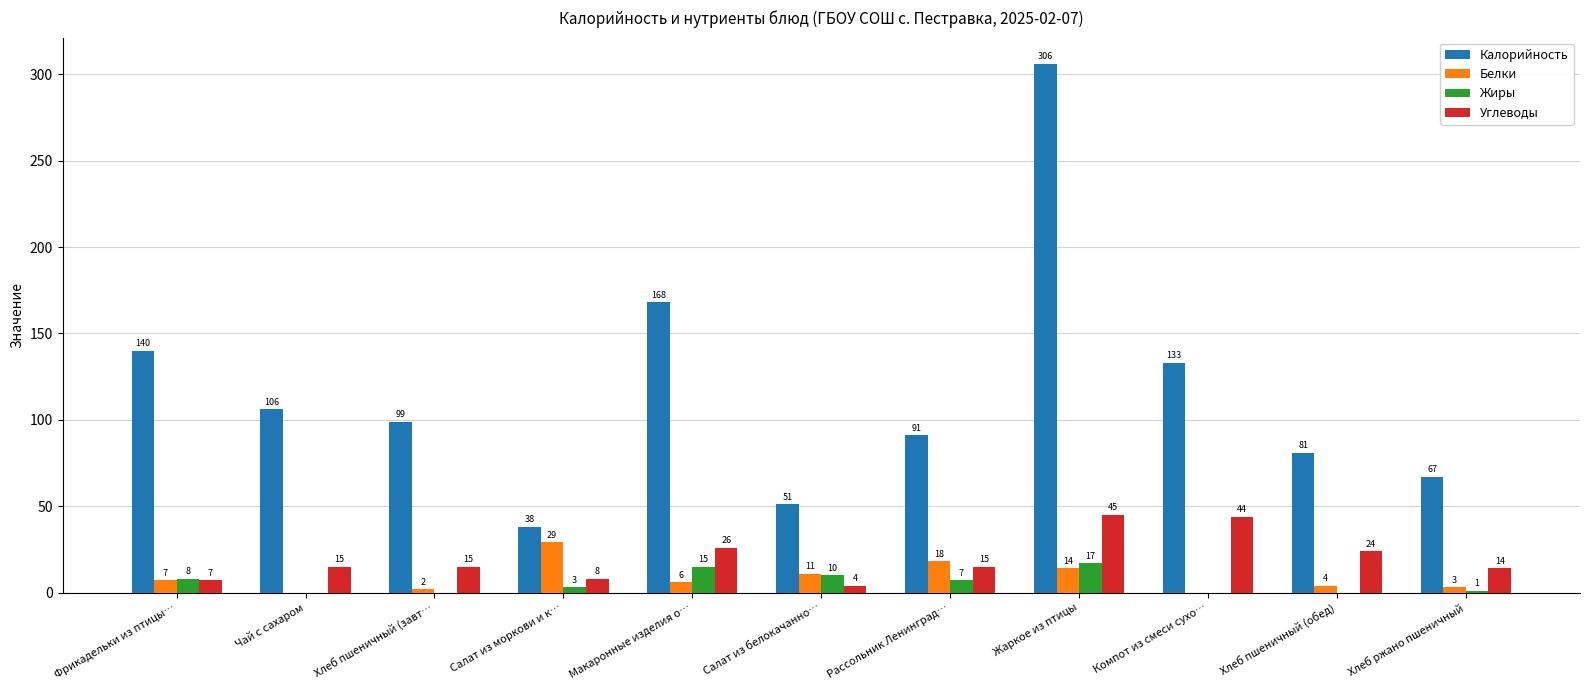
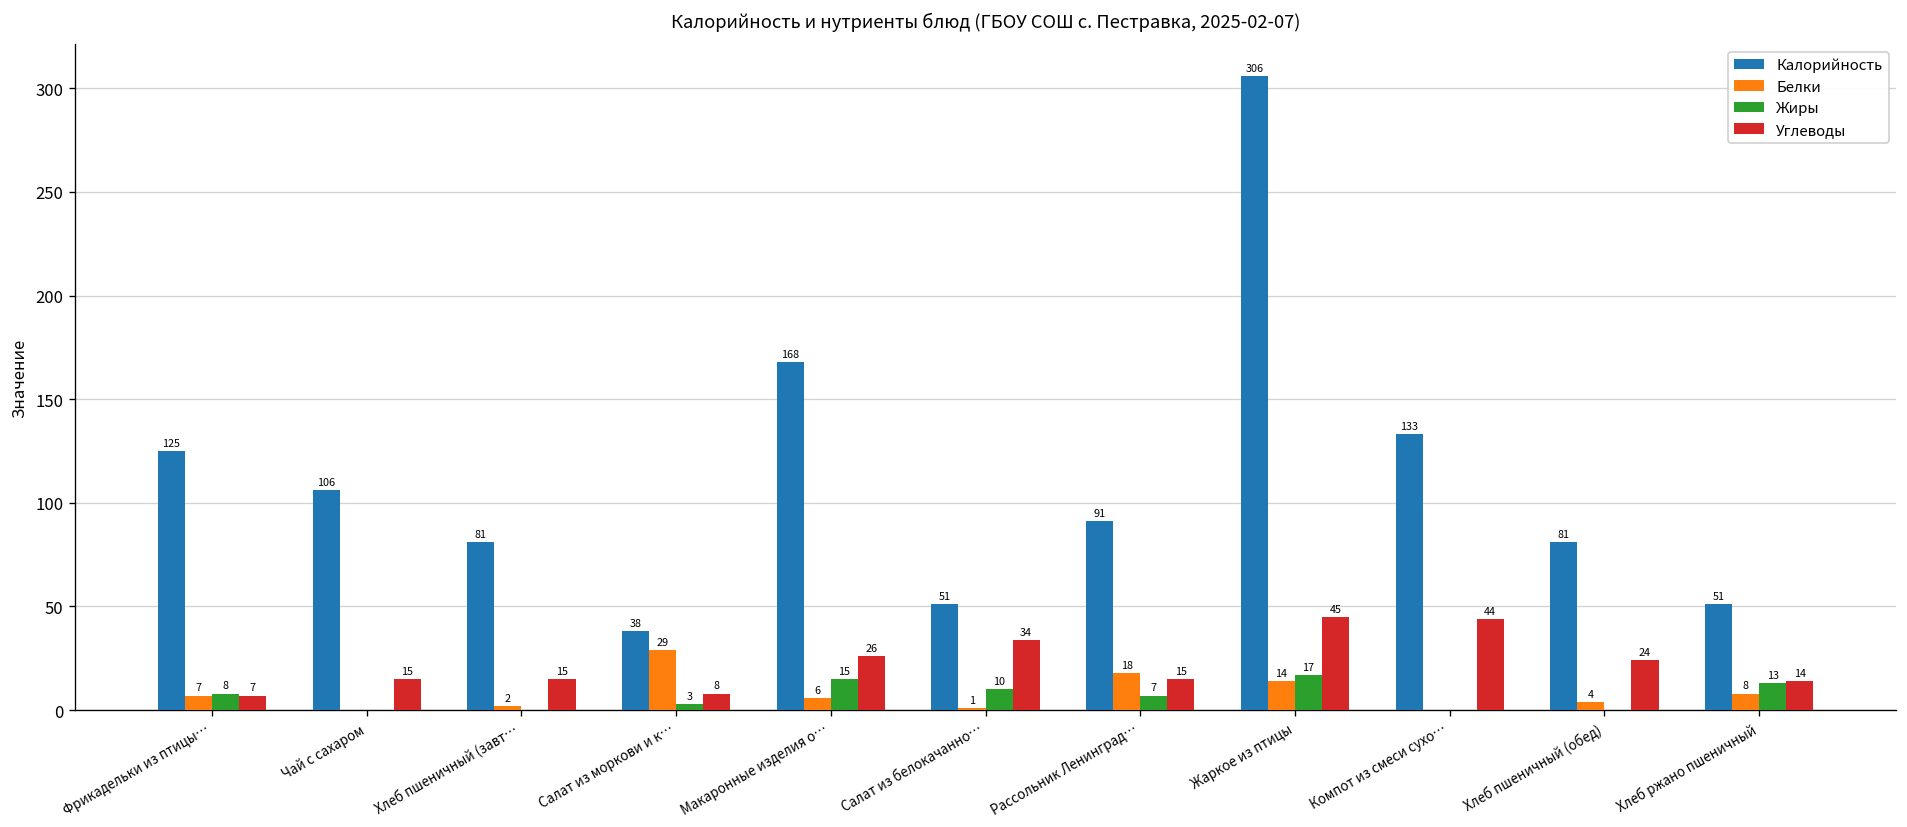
Калорийность, Фрикадельки из птицы…: 140 -> 125
Калорийность, Хлеб пшеничный (завт…: 99 -> 81
Белки, Салат из белокачанно…: 11 -> 1
Углеводы, Салат из белокачанно…: 4 -> 34
Калорийность, Хлеб ржано пшеничный: 67 -> 51
Белки, Хлеб ржано пшеничный: 3 -> 8
Жиры, Хлеб ржано пшеничный: 1 -> 13
